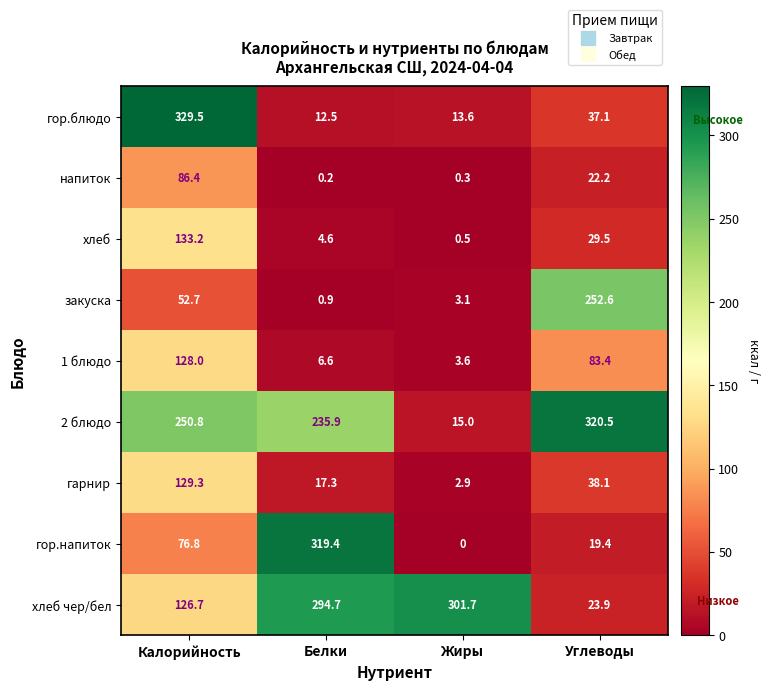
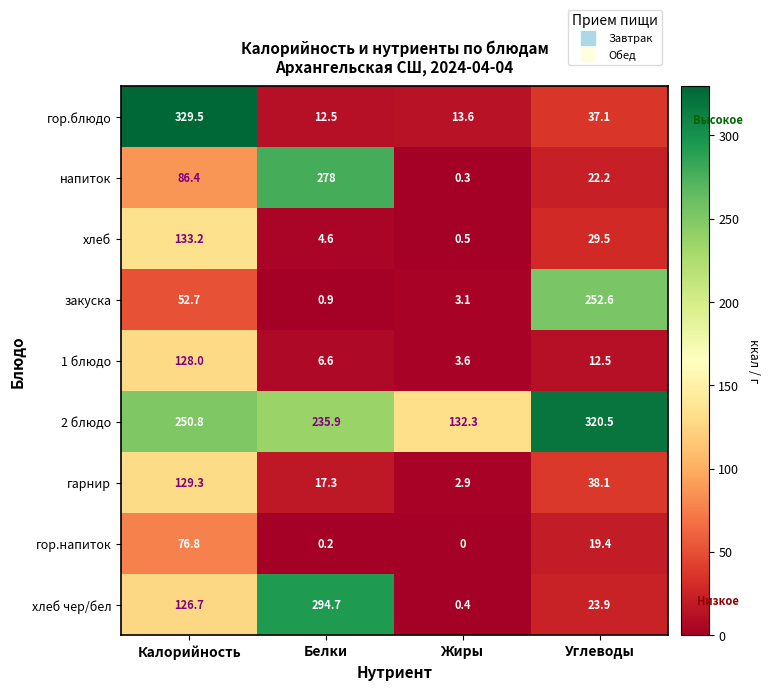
напиток, Белки: 0.2 -> 278
1 блюдо, Углеводы: 83.4 -> 12.5
2 блюдо, Жиры: 15.0 -> 132.3
гор.напиток, Белки: 319.4 -> 0.2
хлеб чер/бел, Жиры: 301.7 -> 0.4
